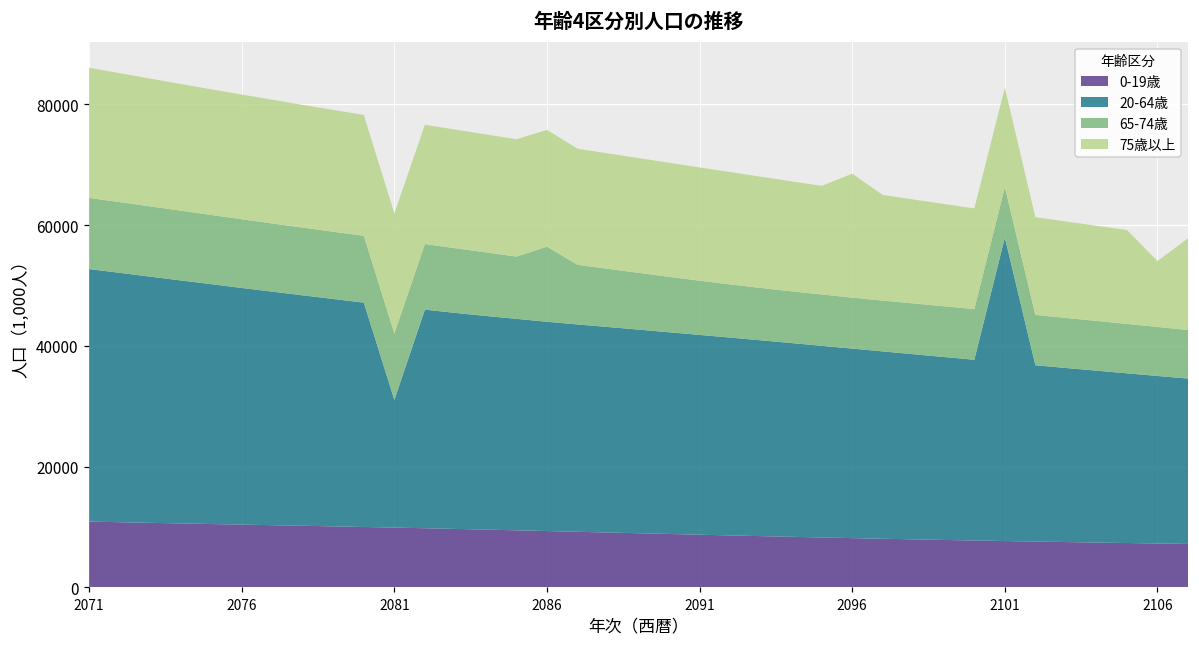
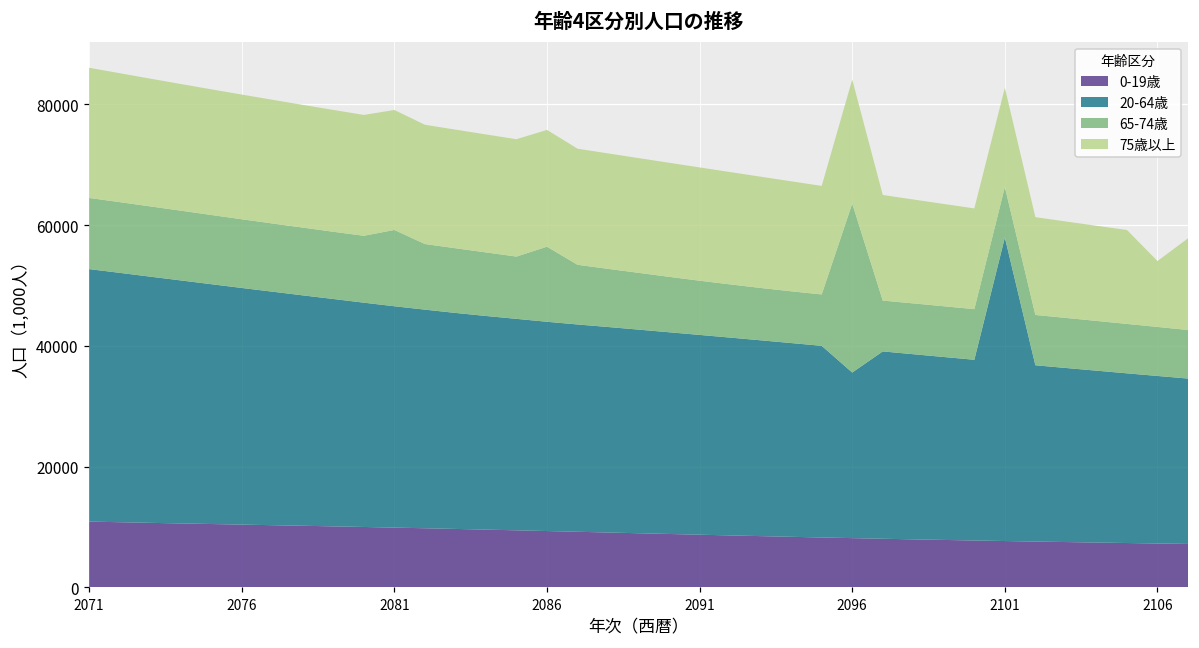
20-64歳, 2081: 21000 -> 37000
65-74歳, 2081: 11000 -> 13000
20-64歳, 2096: 31000 -> 27000
65-74歳, 2096: 8000 -> 28000
